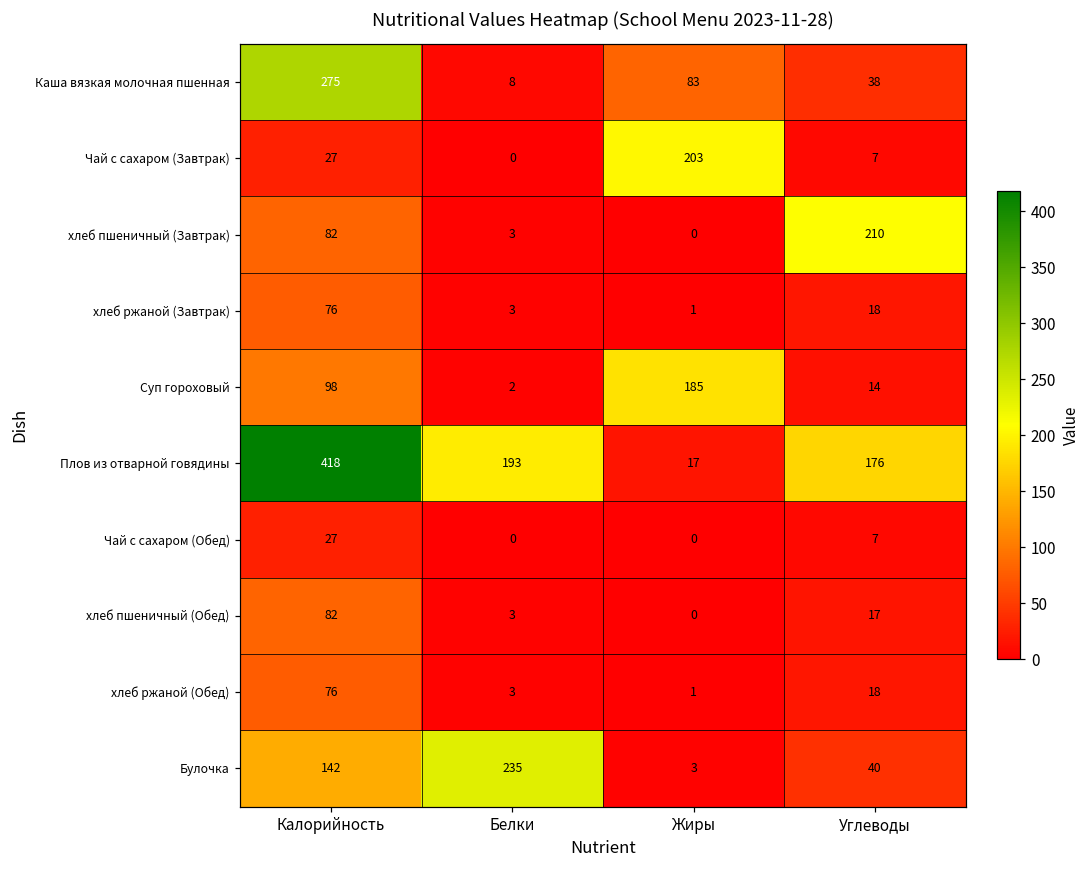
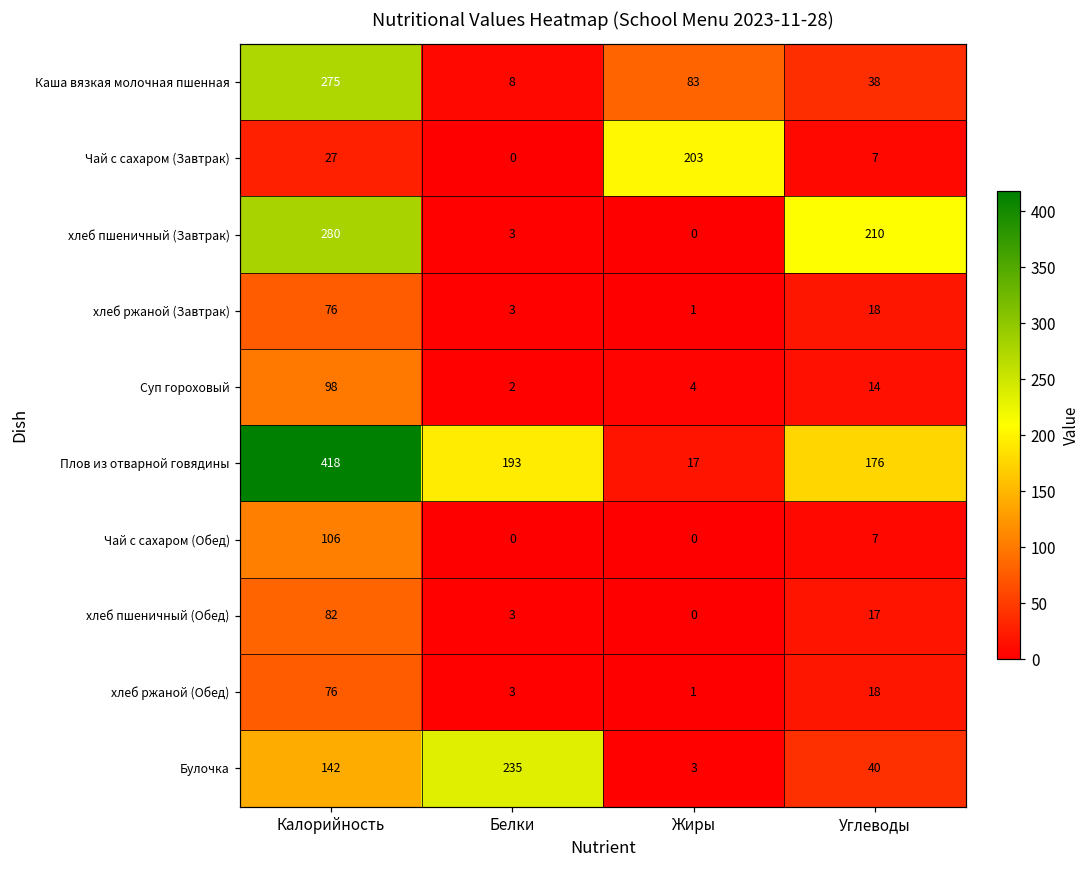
хлеб пшеничный (Завтрак), Калорийность: 82 -> 280
Суп гороховый, Жиры: 185 -> 4
Чай с сахаром (Обед), Калорийность: 27 -> 106
